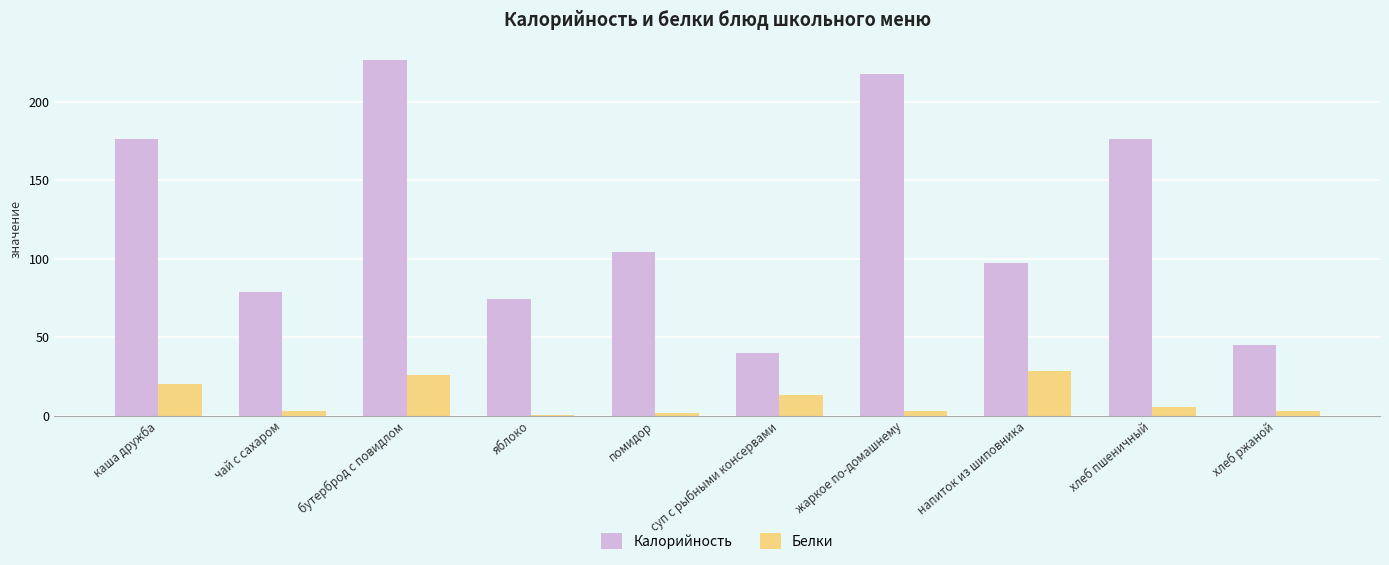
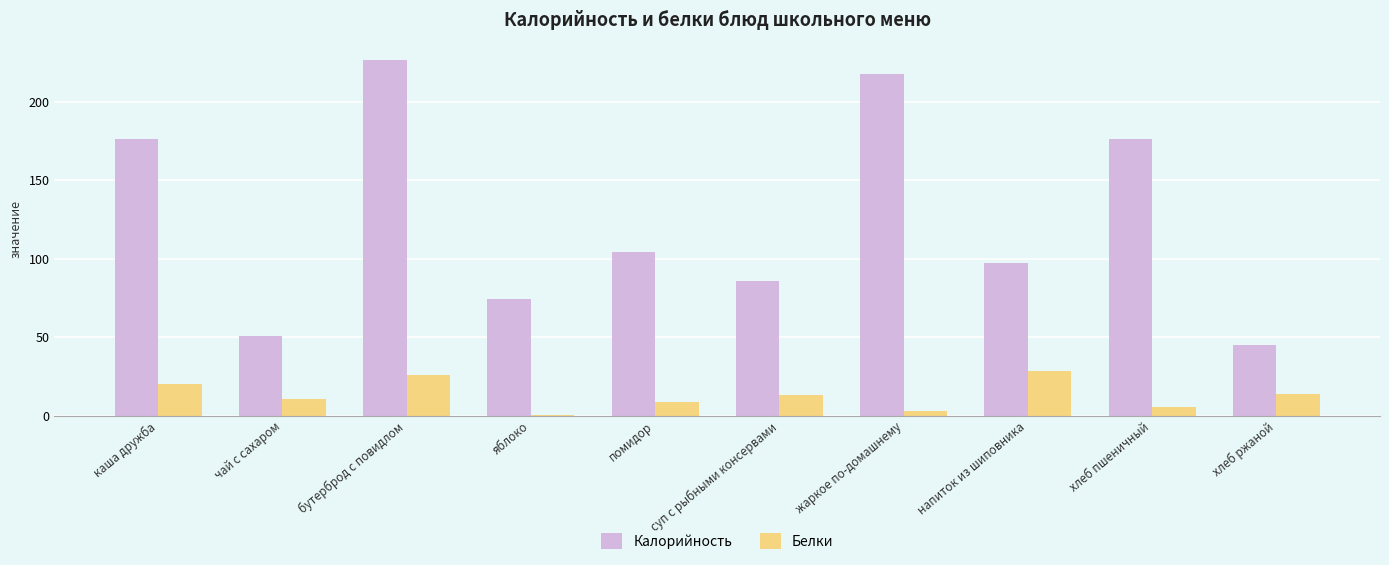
Калорийность, чай с сахаром: 79 -> 51
Белки, чай с сахаром: 3 -> 11
Белки, помидор: 1 -> 9
Калорийность, суп с рыбными консервами: 40 -> 86
Белки, хлеб ржаной: 3 -> 14
